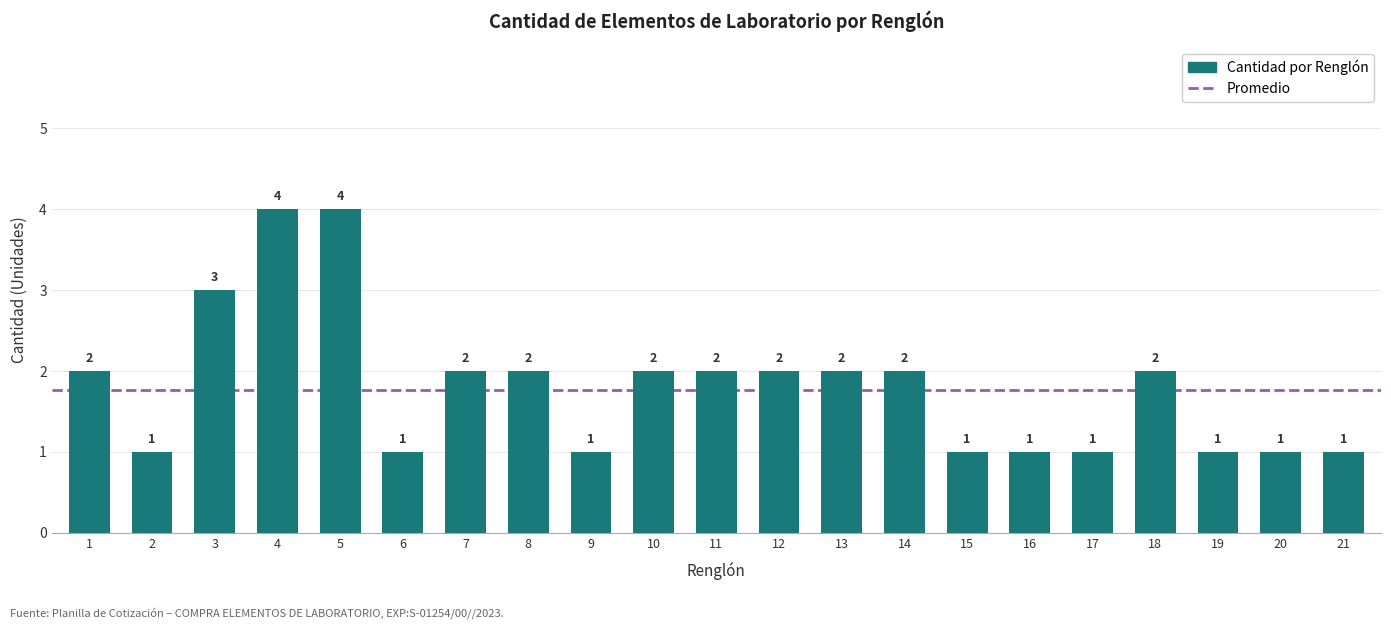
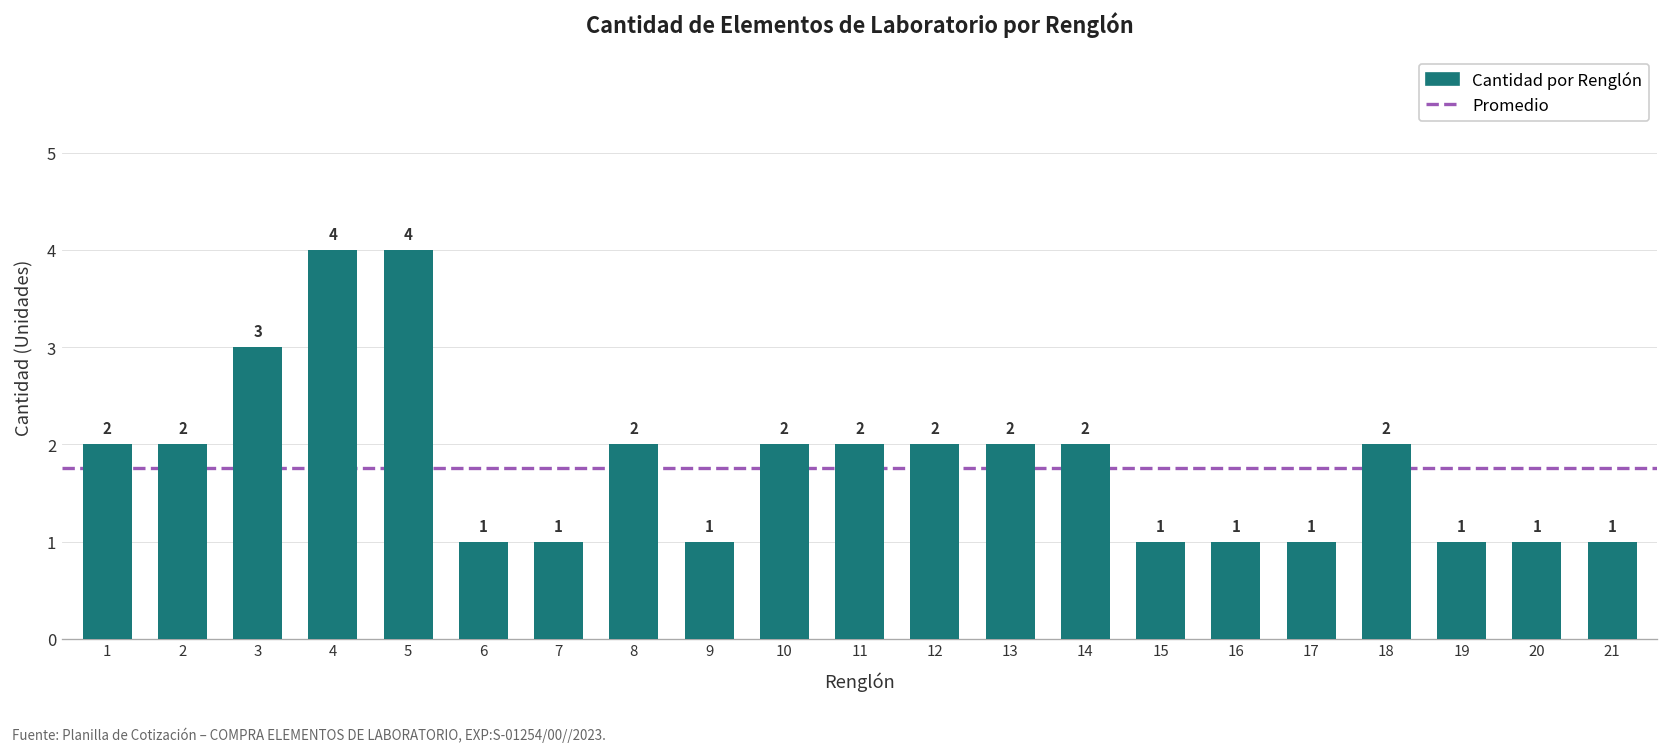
2: 1 -> 2
7: 2 -> 1
